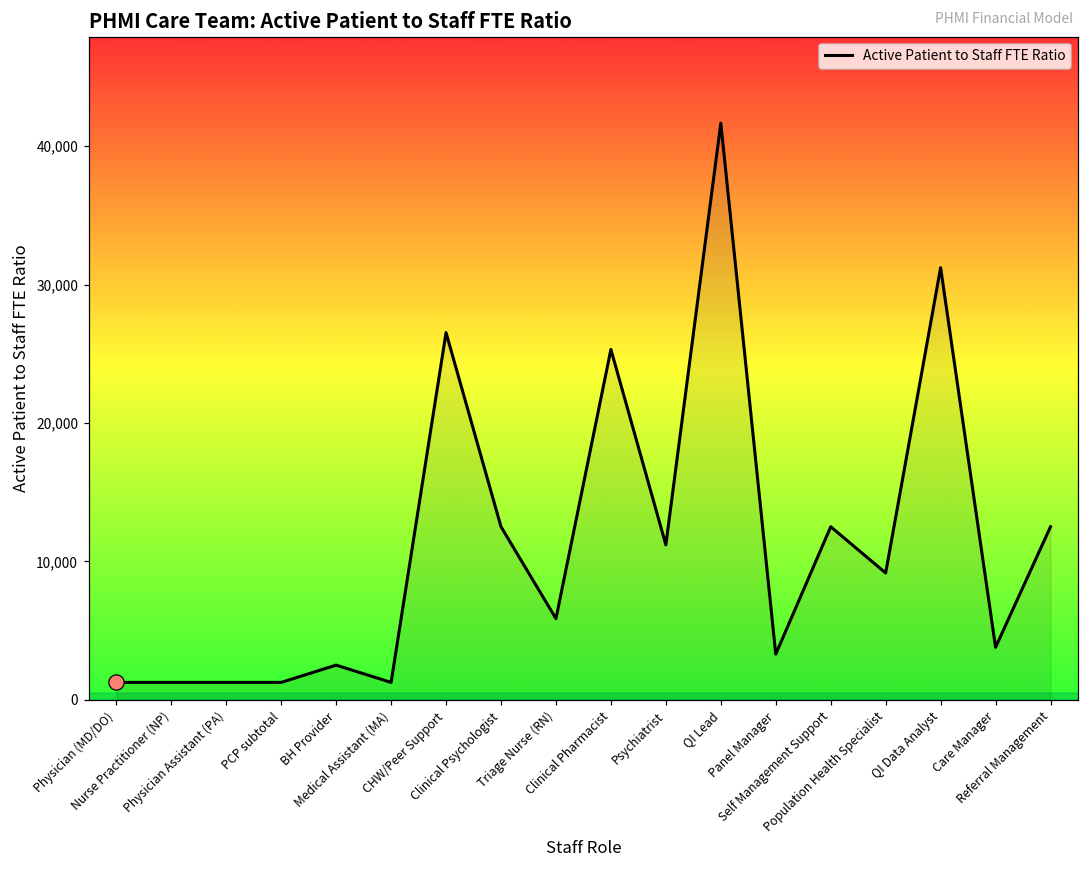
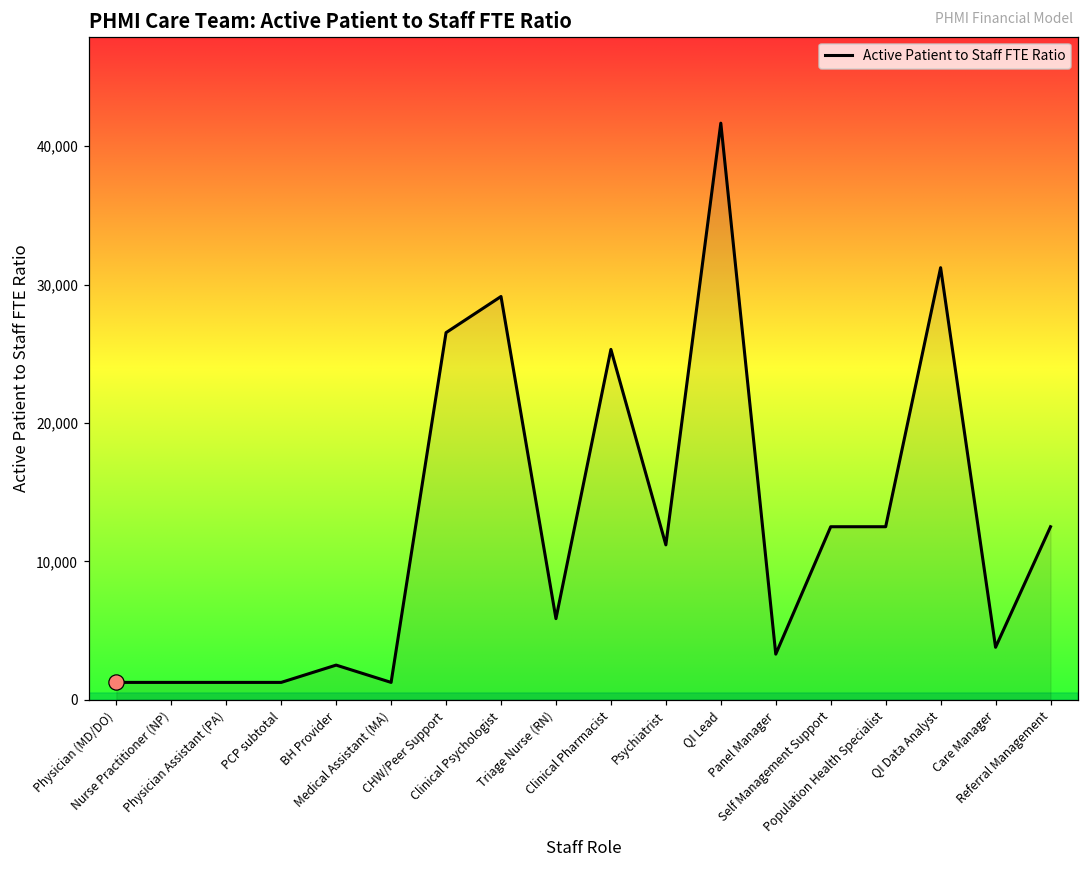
Active Patient to Staff FTE Ratio, Clinical Psychologist: 12,500 -> 29,100
Active Patient to Staff FTE Ratio, Population Health Specialist: 9,200 -> 12,500
